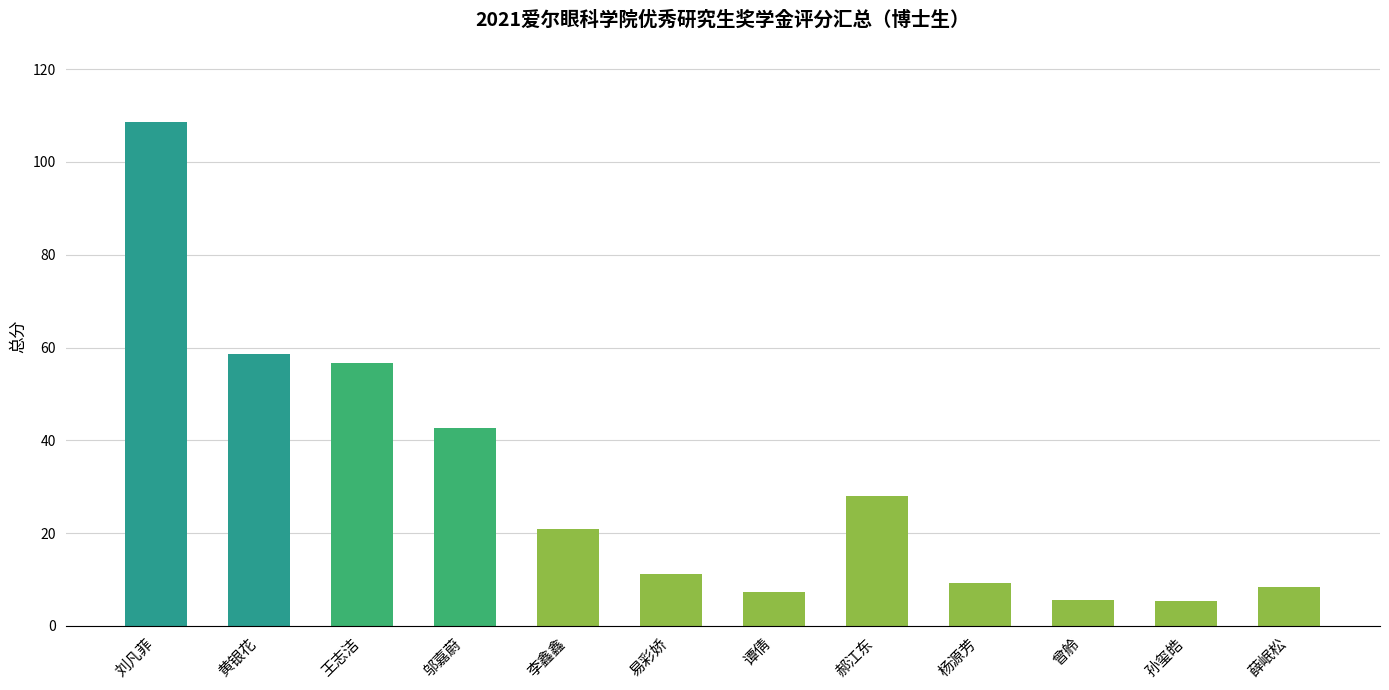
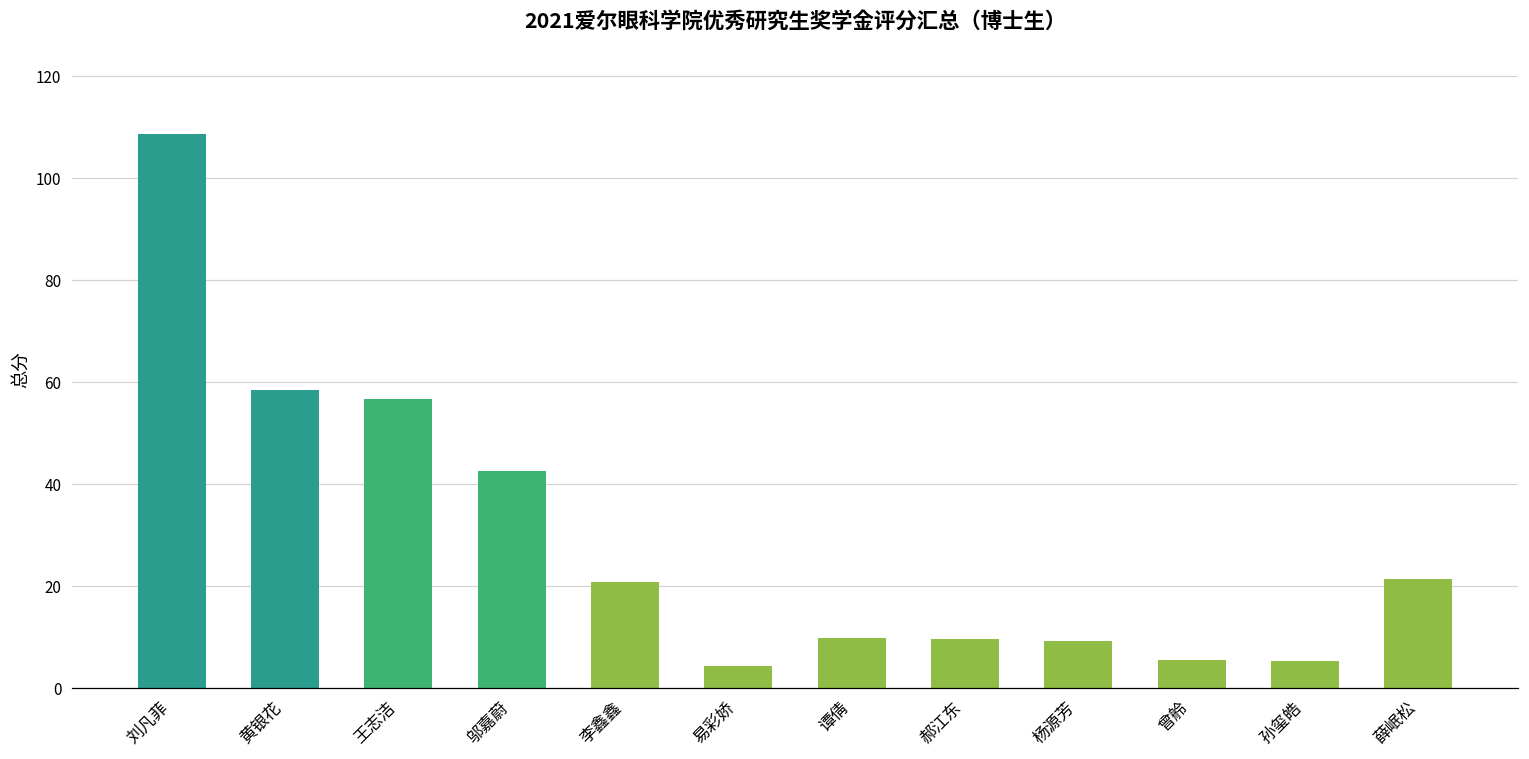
易彩娇: 11 -> 4
谭倩: 7 -> 10
郝江东: 28 -> 10
薛岷松: 8 -> 21
